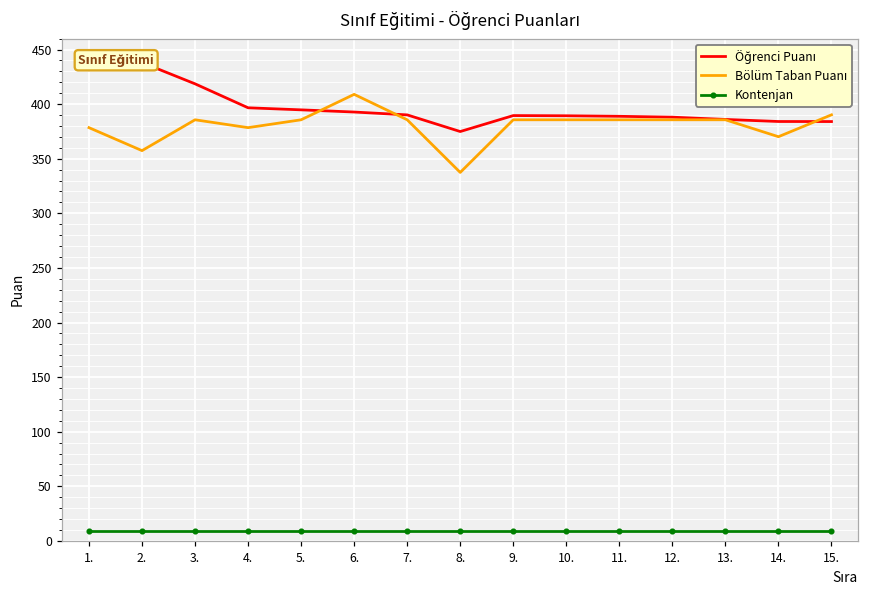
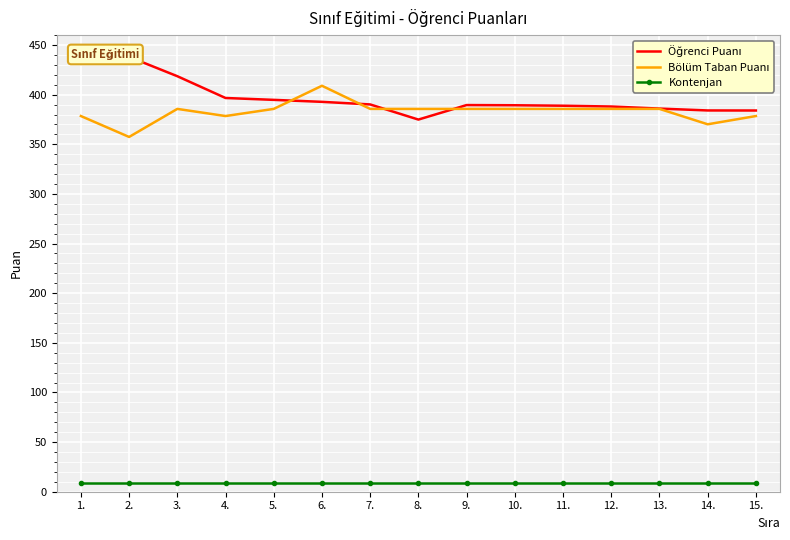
Bölüm Taban Puanı, 8.: 340 -> 390
Bölüm Taban Puanı, 15.: 390 -> 380
